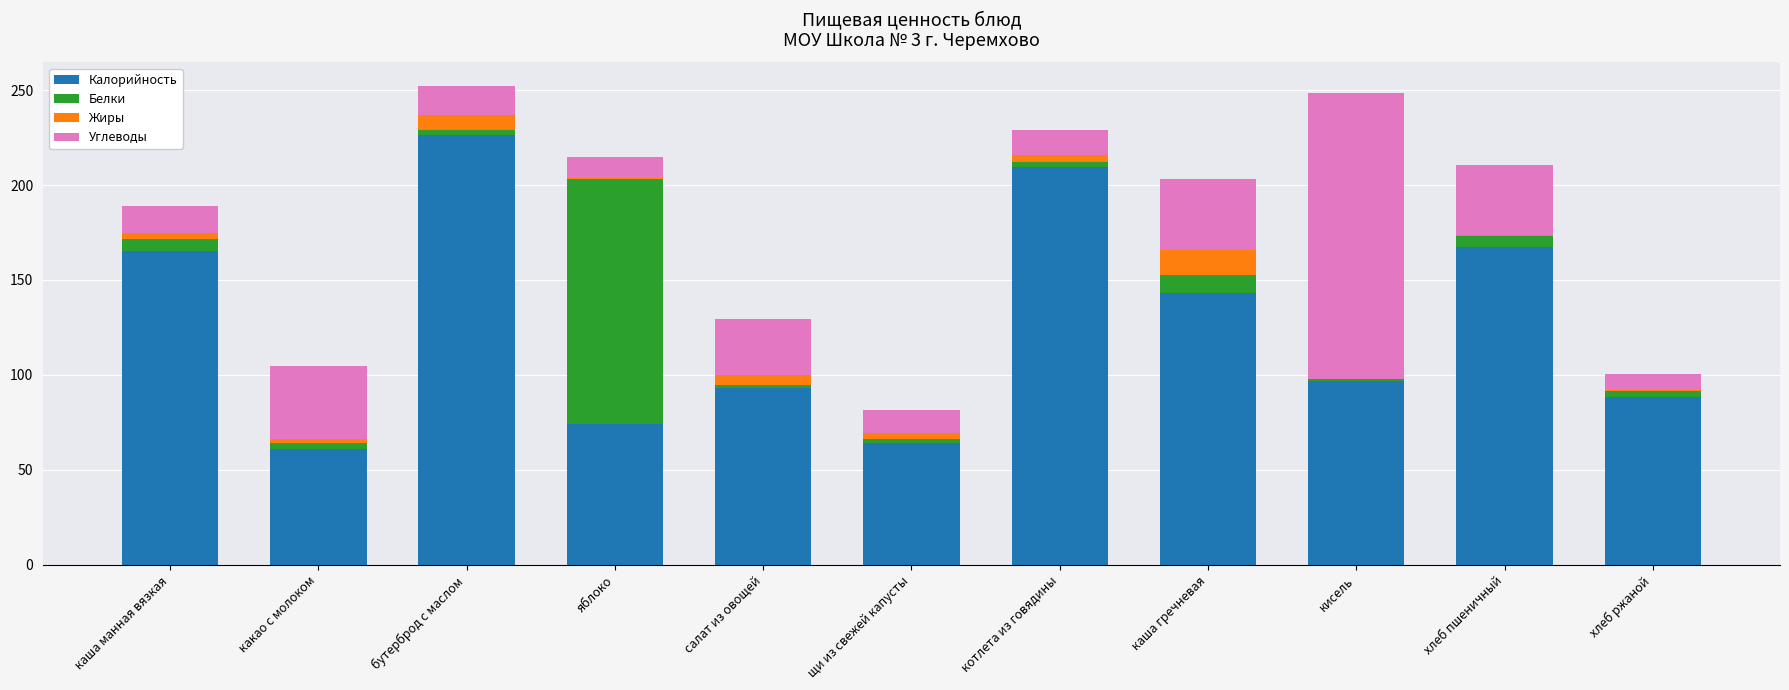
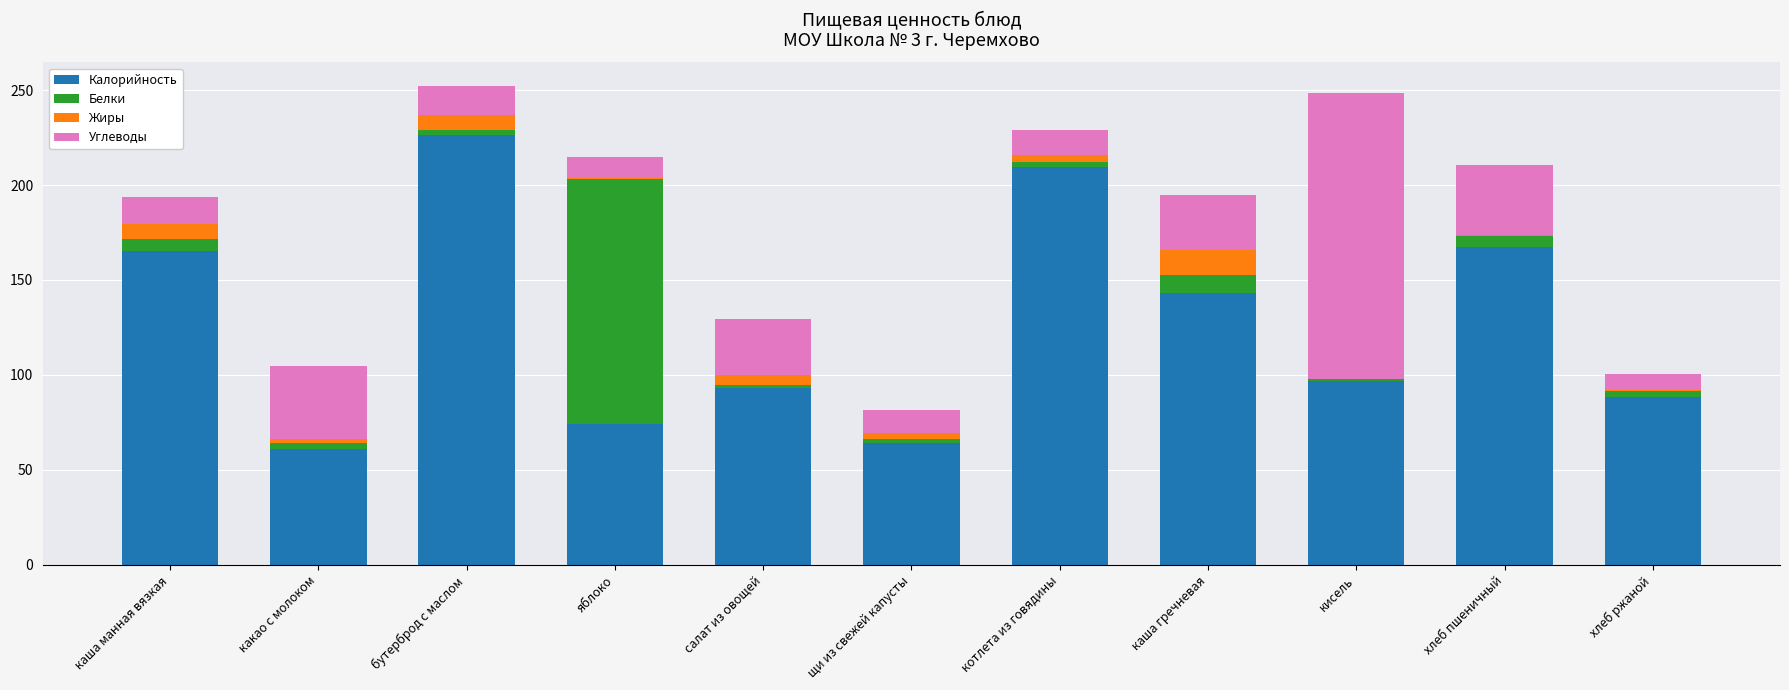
Жиры, каша манная вязкая: 3 -> 8
Углеводы, каша гречневая: 37 -> 29
